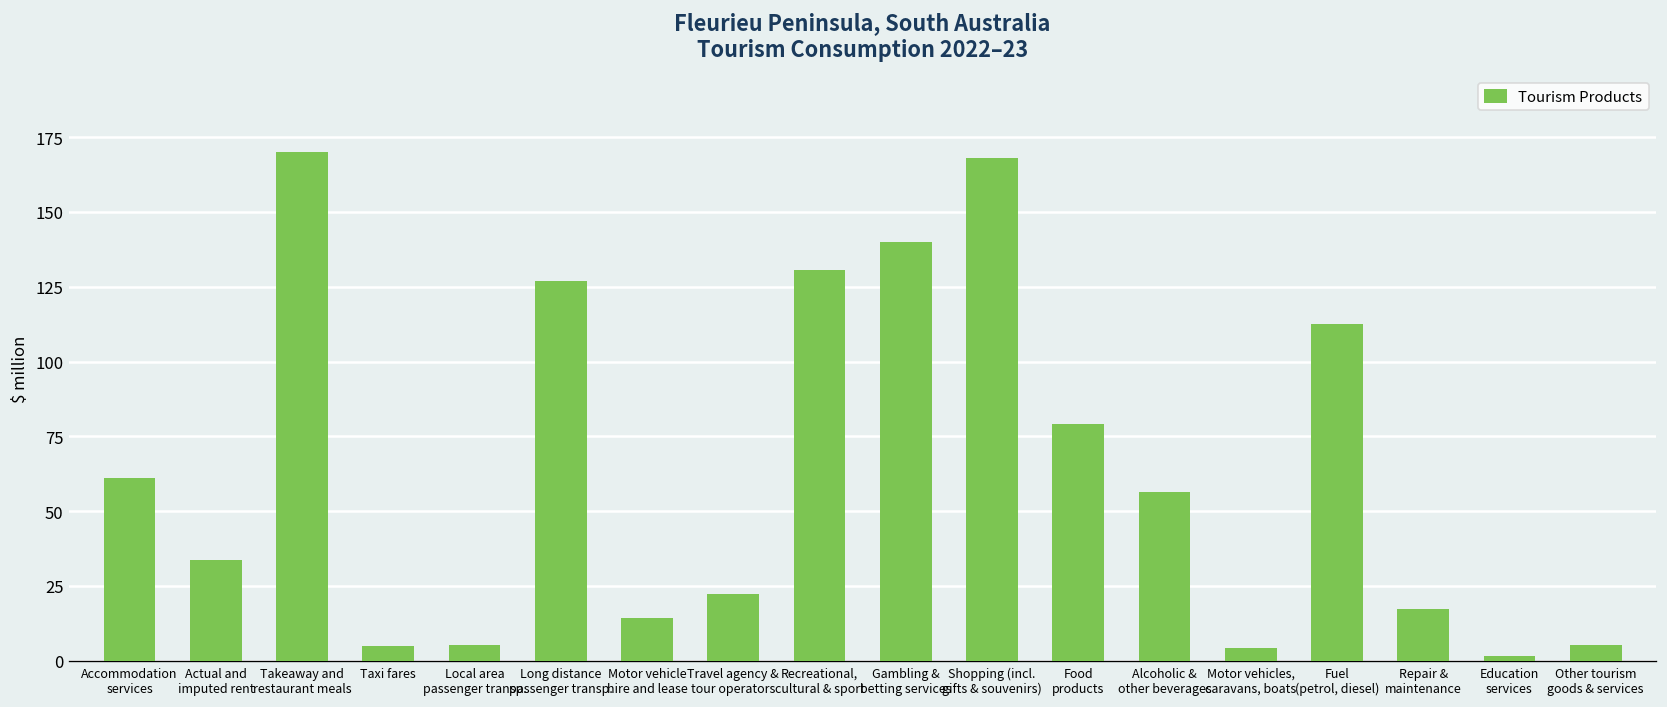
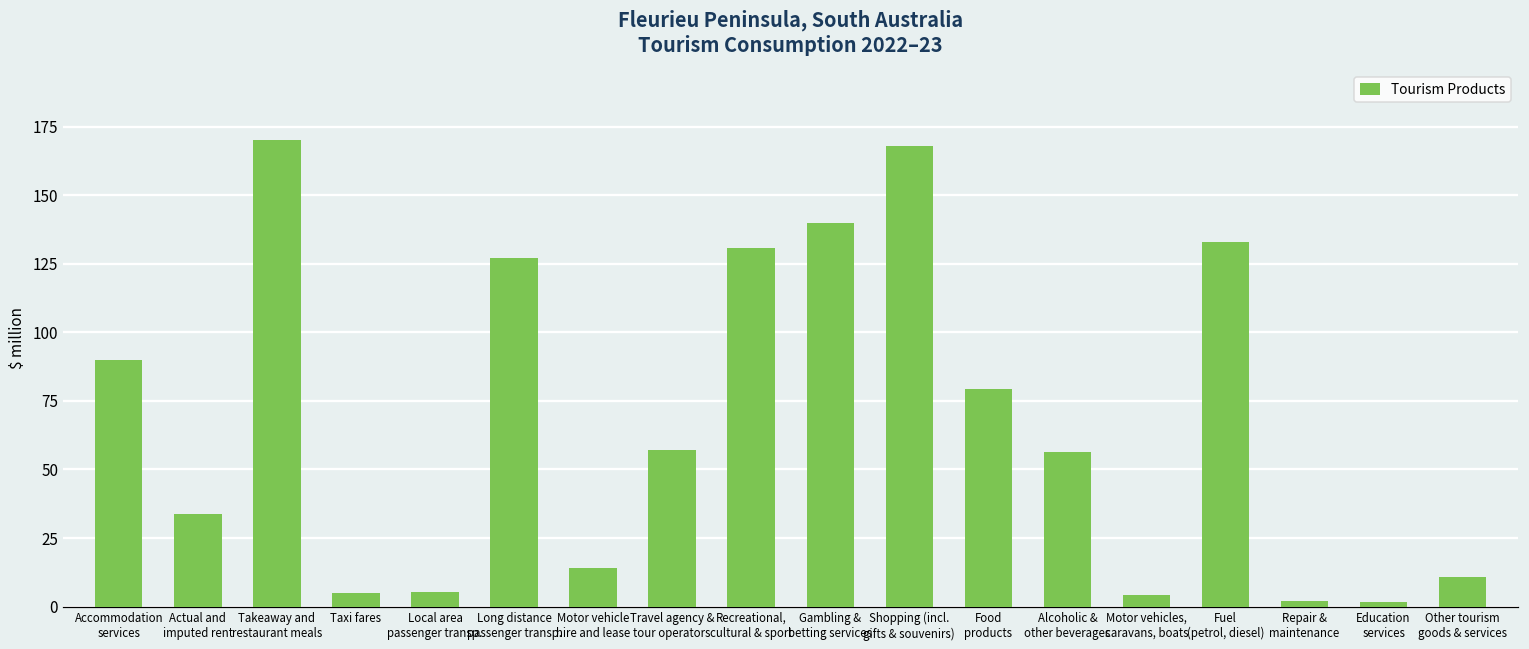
Accommodation services: 61 -> 90
Travel agency & tour operators: 22 -> 57
Fuel (petrol, diesel): 113 -> 133
Repair & maintenance: 17 -> 2
Other tourism goods & services: 5 -> 11
